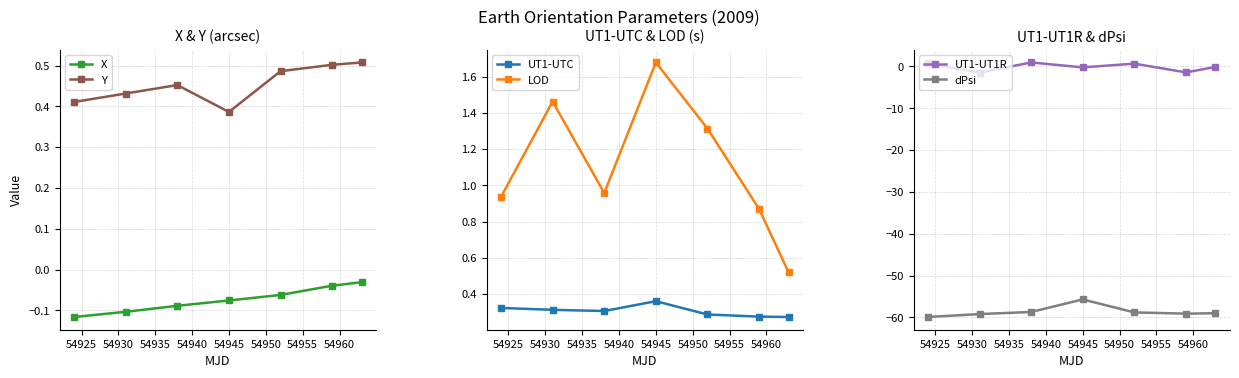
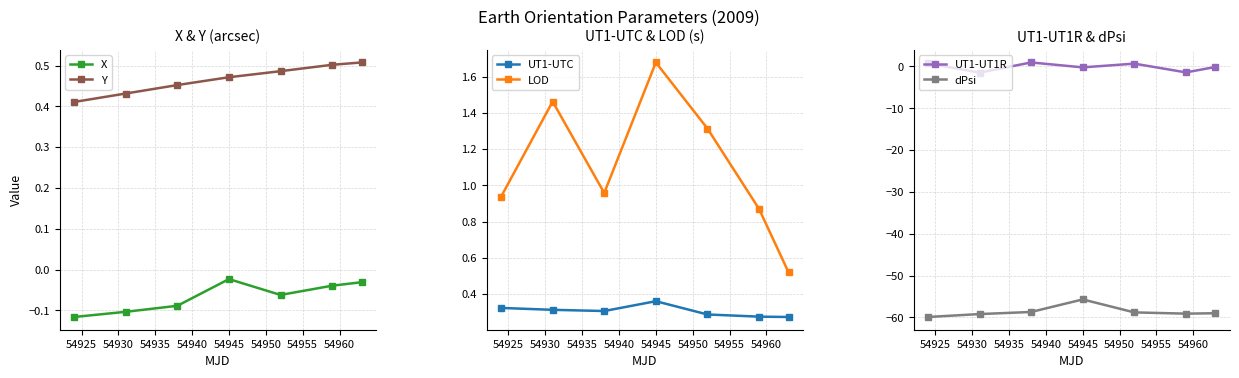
X & Y (arcsec), X, 54945: -0.08 -> -0.02
X & Y (arcsec), Y, 54945: 0.39 -> 0.47
